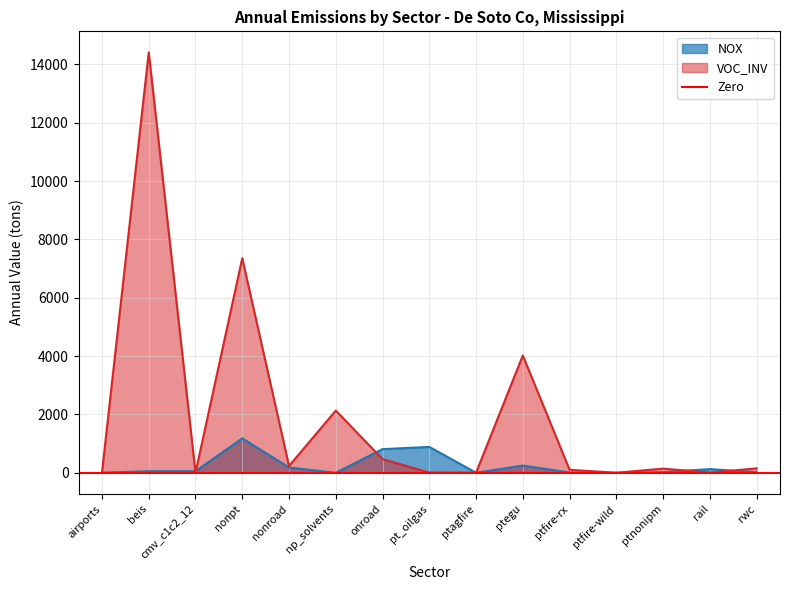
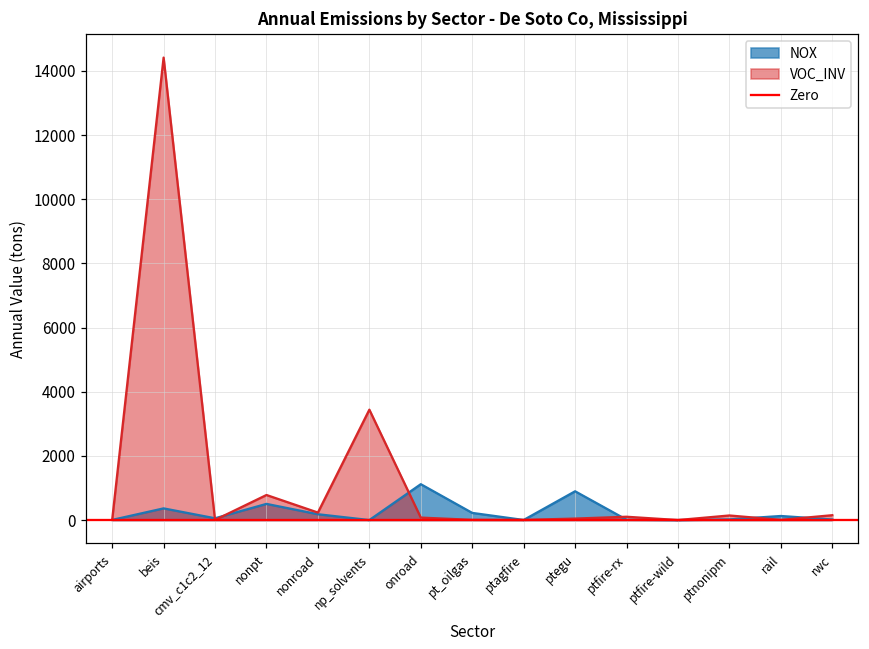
NOX, beis: 100 -> 400
NOX, nonpt: 1200 -> 500
VOC_INV, nonpt: 7400 -> 800
VOC_INV, np_solvents: 2100 -> 3400
NOX, onroad: 800 -> 1100
VOC_INV, onroad: 500 -> 100
NOX, pt_oilgas: 900 -> 200
NOX, ptegu: 200 -> 900
VOC_INV, ptegu: 4000 -> 0
